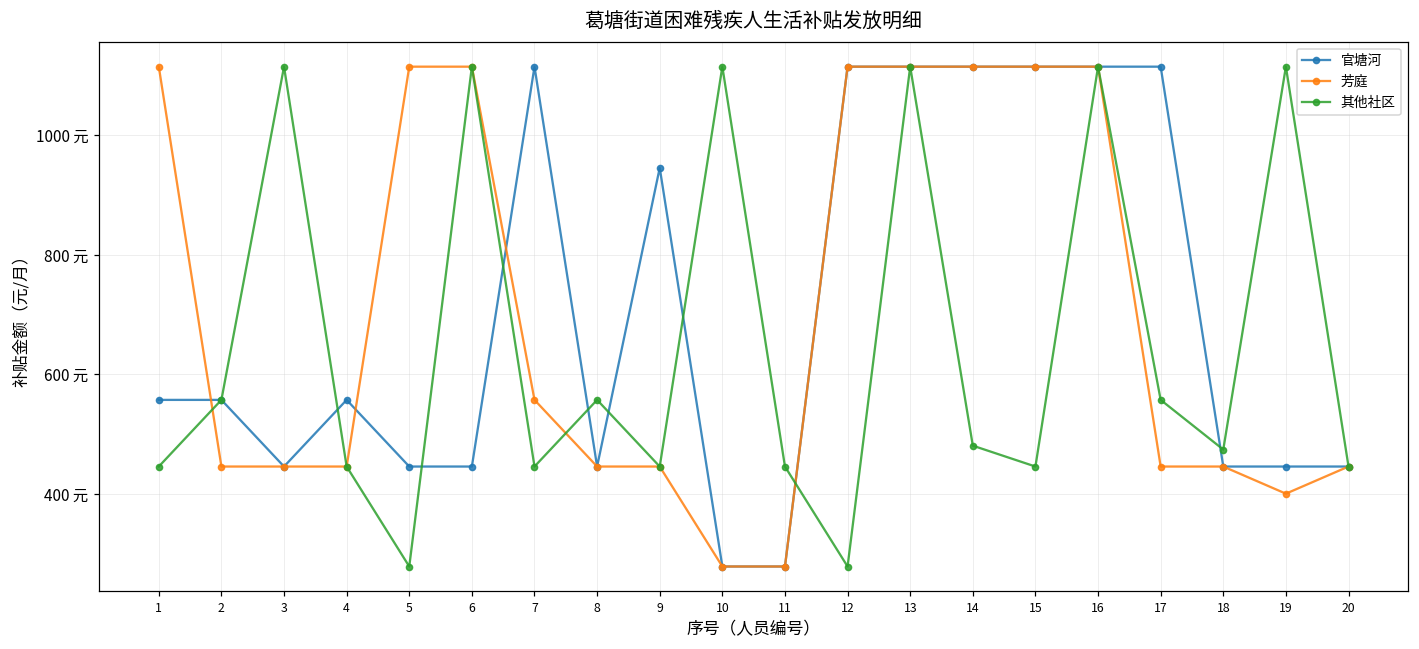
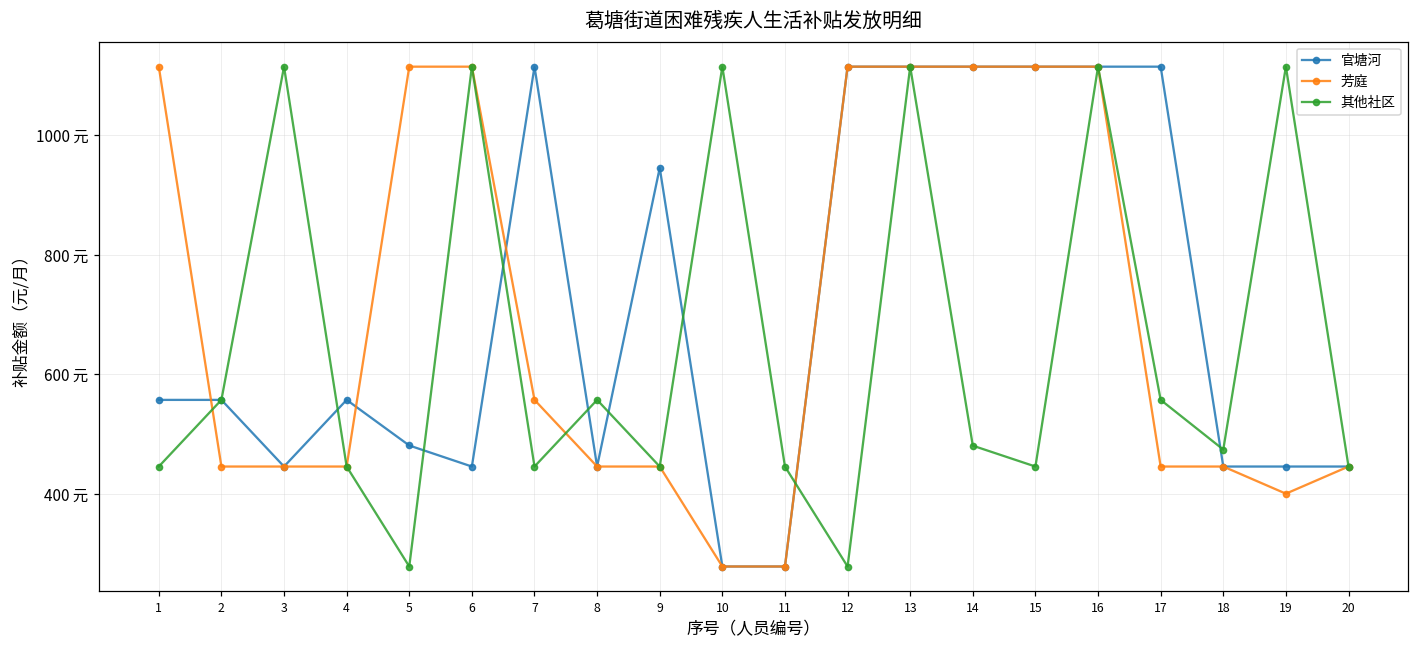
官塘河, 5: 450 元 -> 480 元
